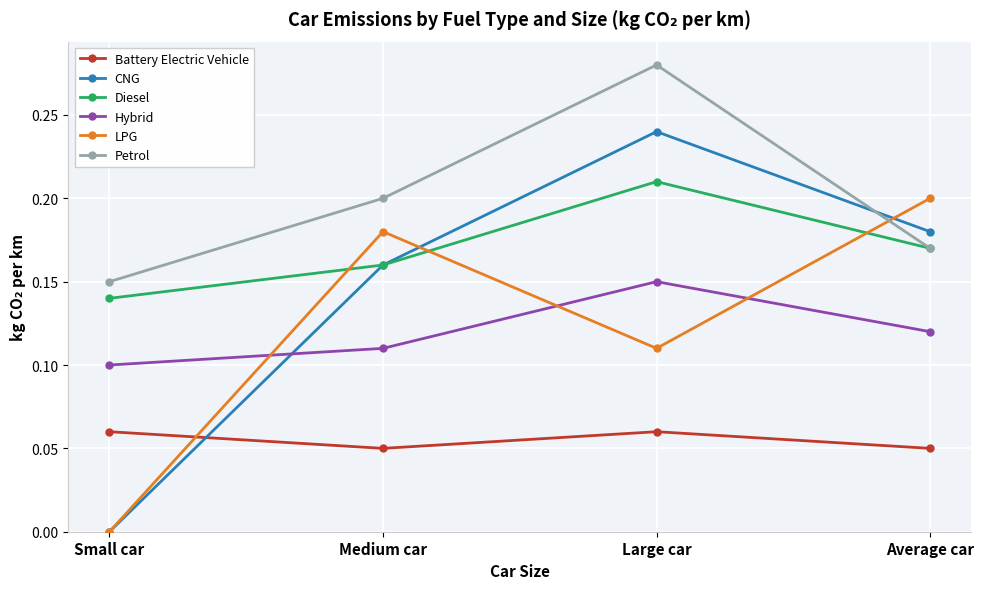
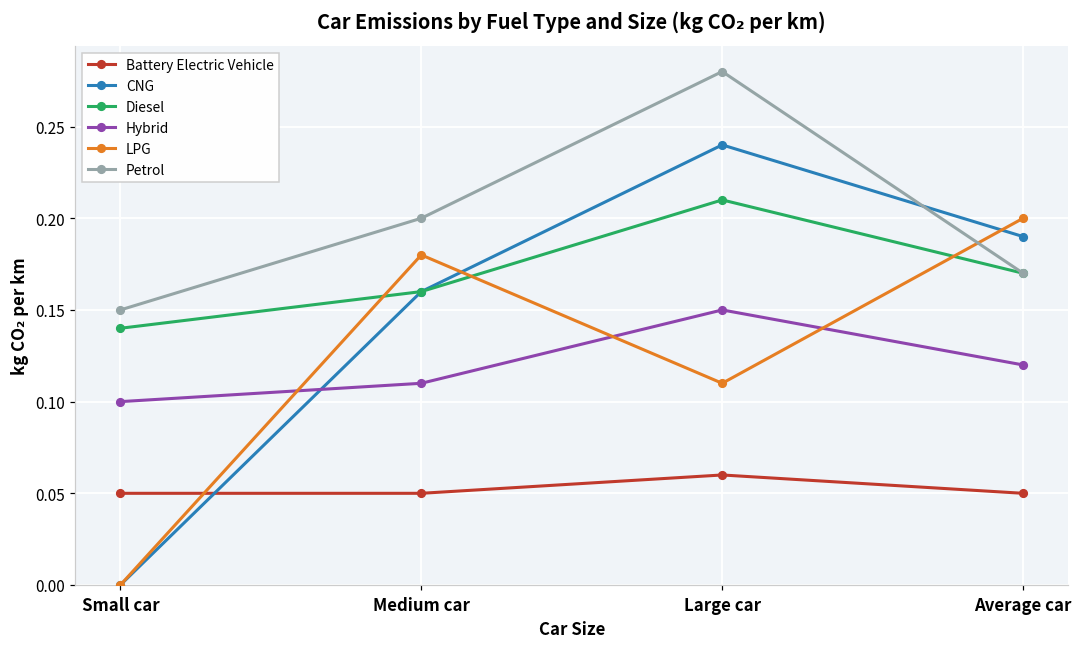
Battery Electric Vehicle, Small car: 0.06 -> 0.05
CNG, Average car: 0.18 -> 0.19
